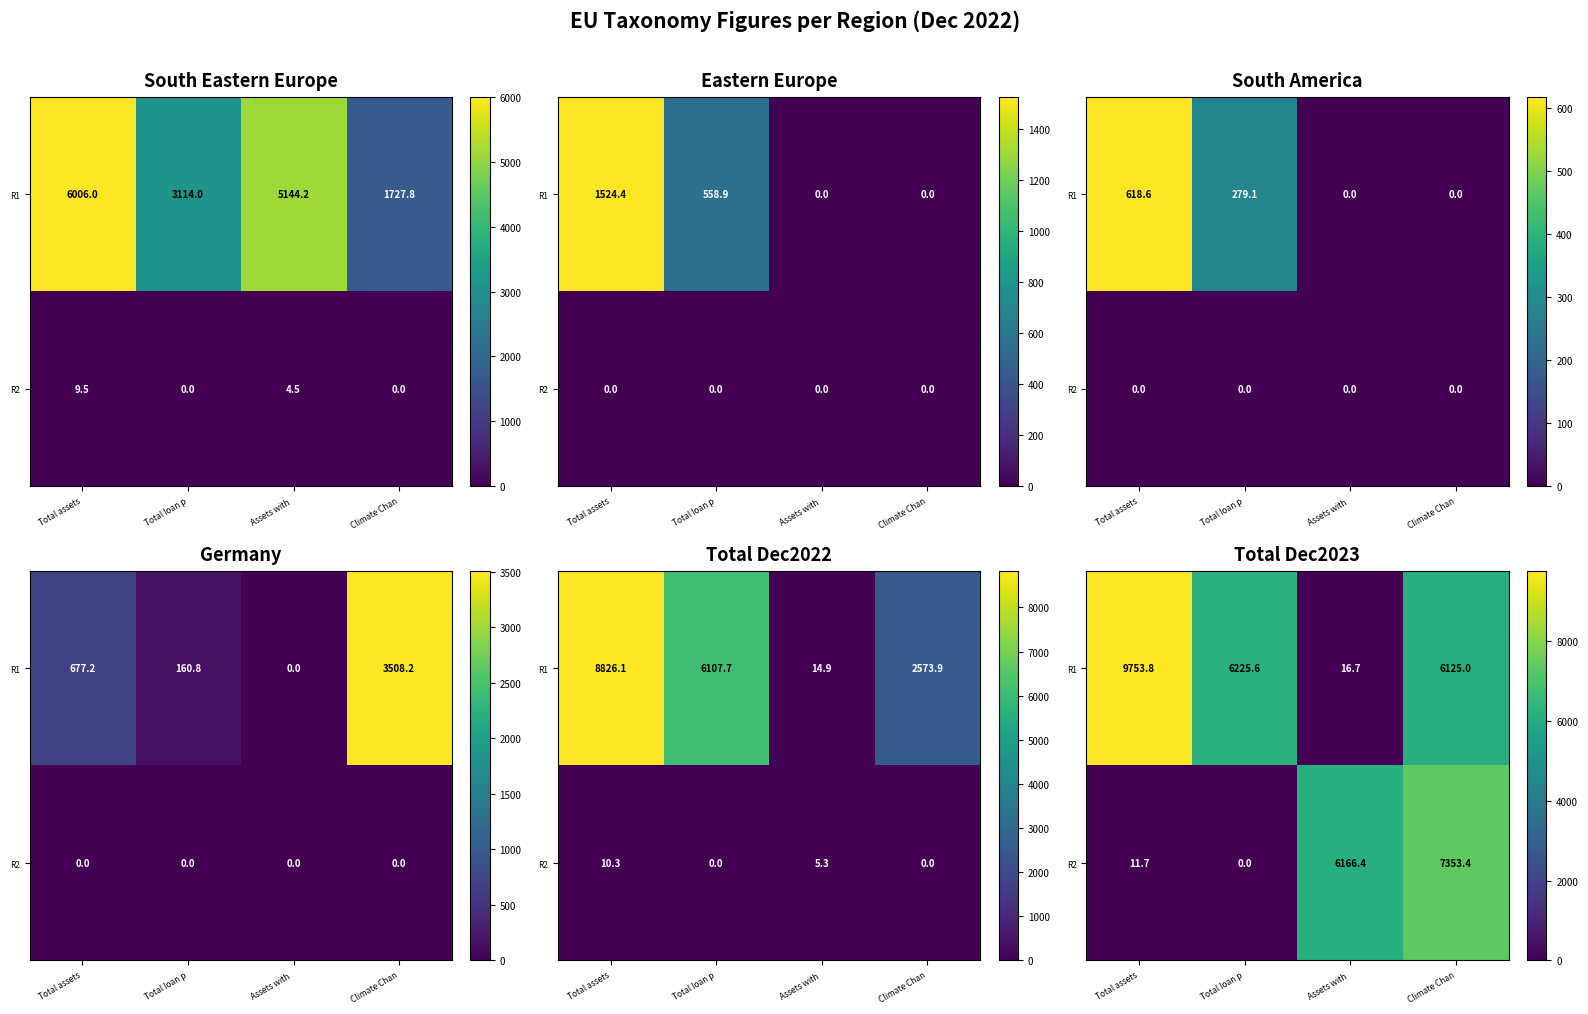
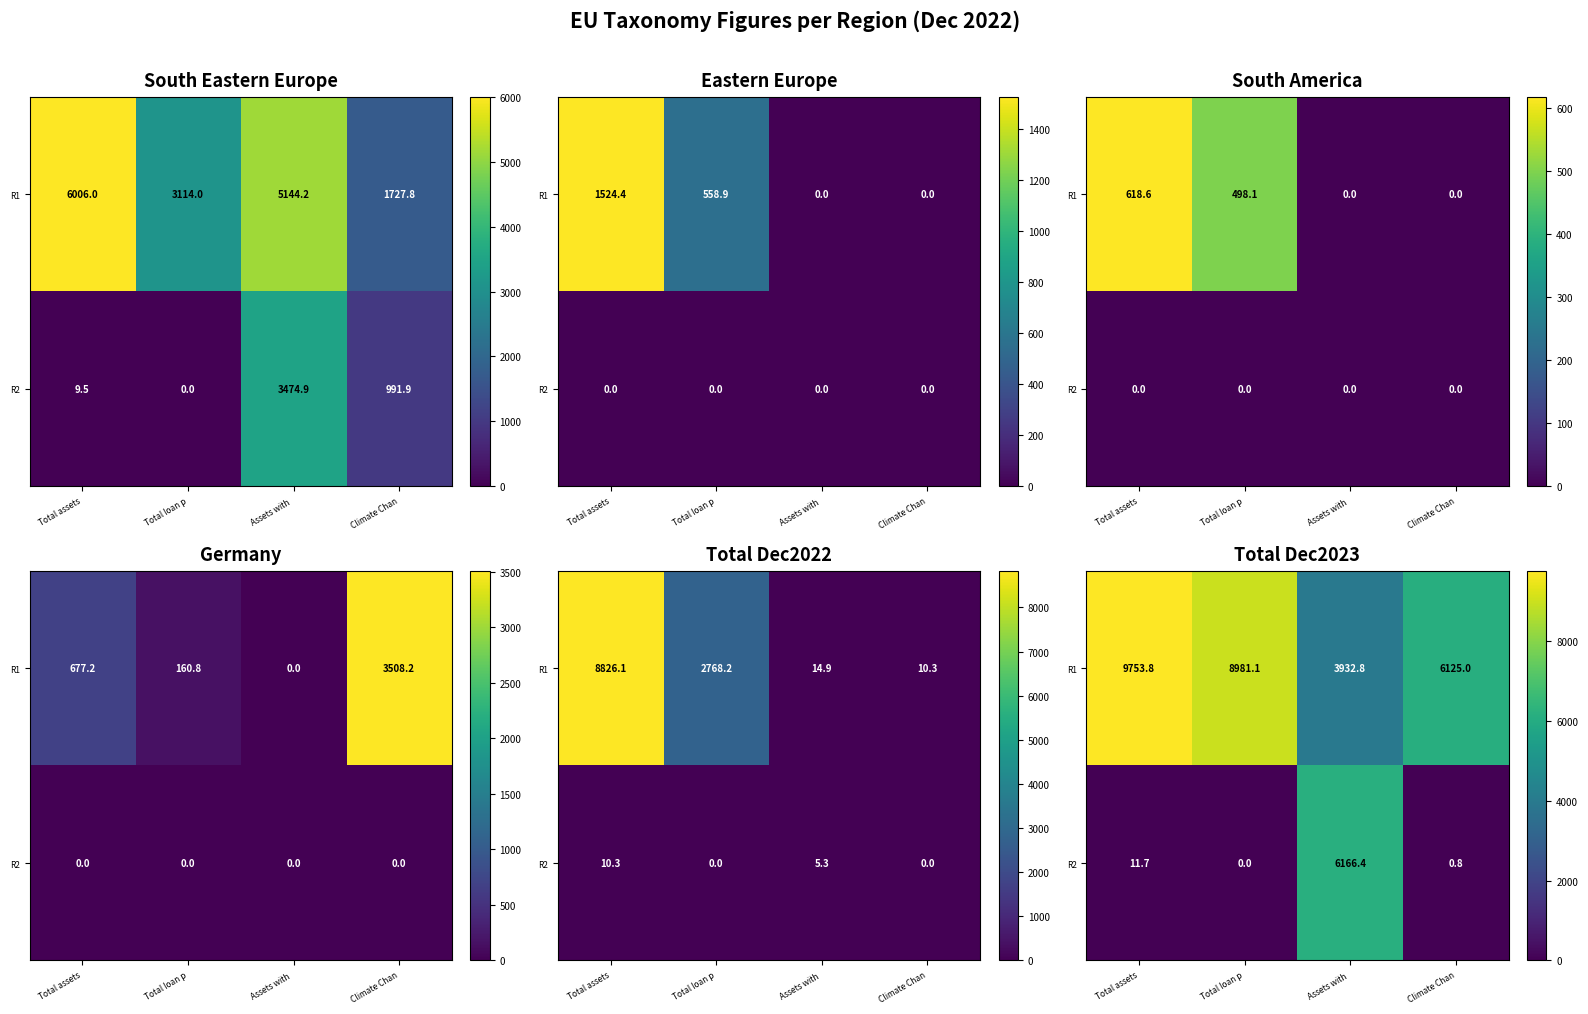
South Eastern Europe, R2, Assets with: 4.5 -> 3474.9
South Eastern Europe, R2, Climate Chan: 0.0 -> 991.9
South America, R1, Total loan p: 279.1 -> 498.1
Total Dec2022, R1, Total loan p: 6107.7 -> 2768.2
Total Dec2022, R1, Climate Chan: 2573.9 -> 10.3
Total Dec2023, R1, Total loan p: 6225.6 -> 8981.1
Total Dec2023, R1, Assets with: 16.7 -> 3932.8
Total Dec2023, R2, Climate Chan: 7353.4 -> 0.8
